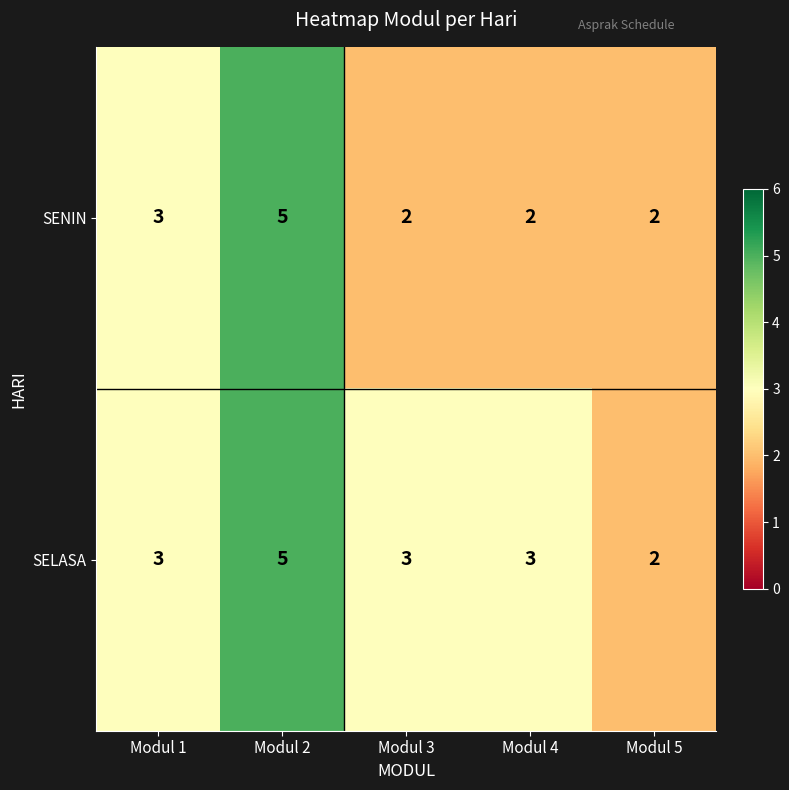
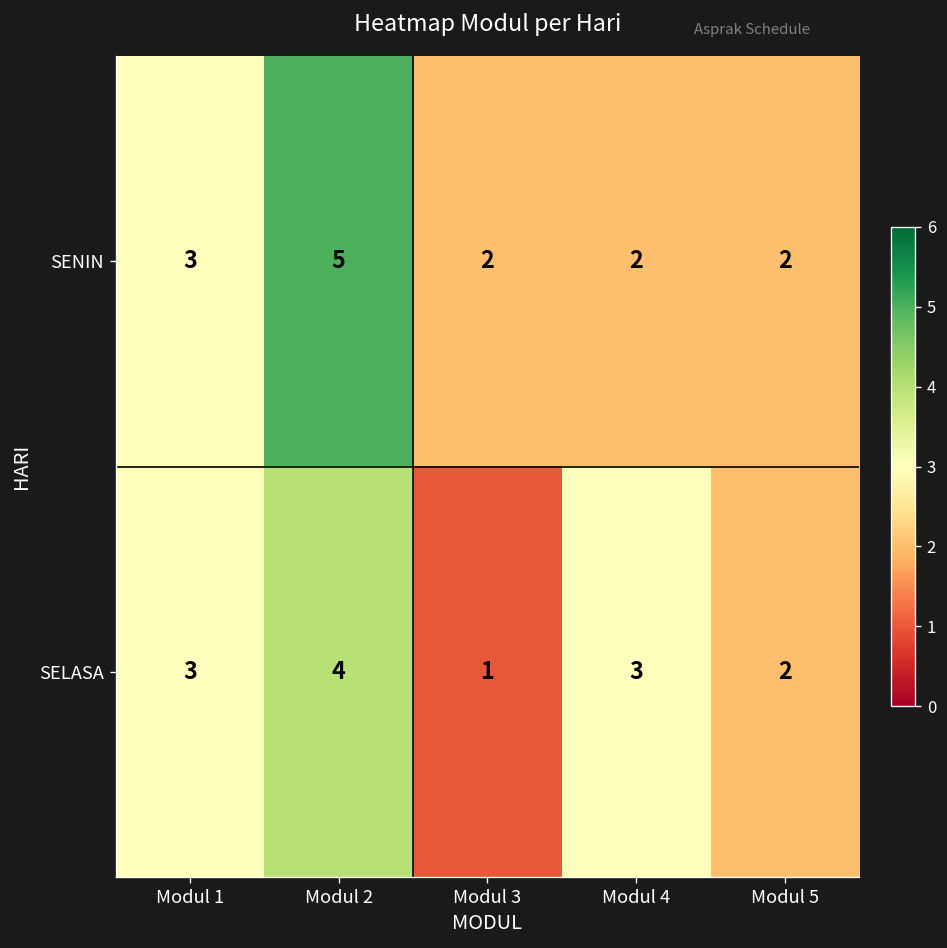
SELASA, Modul 2: 5 -> 4
SELASA, Modul 3: 3 -> 1
